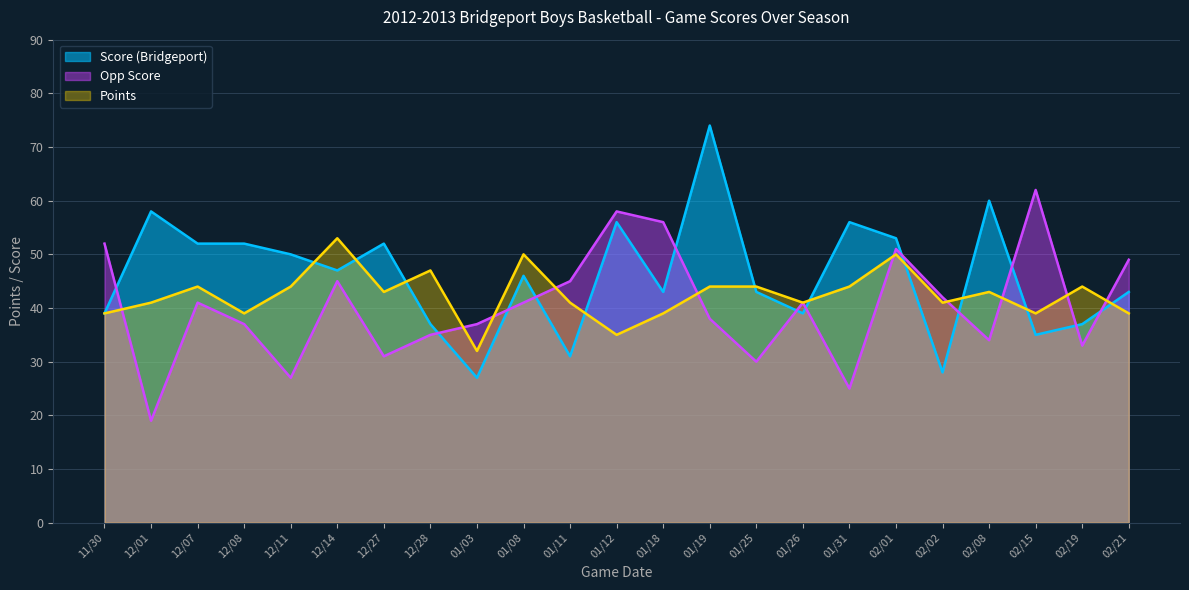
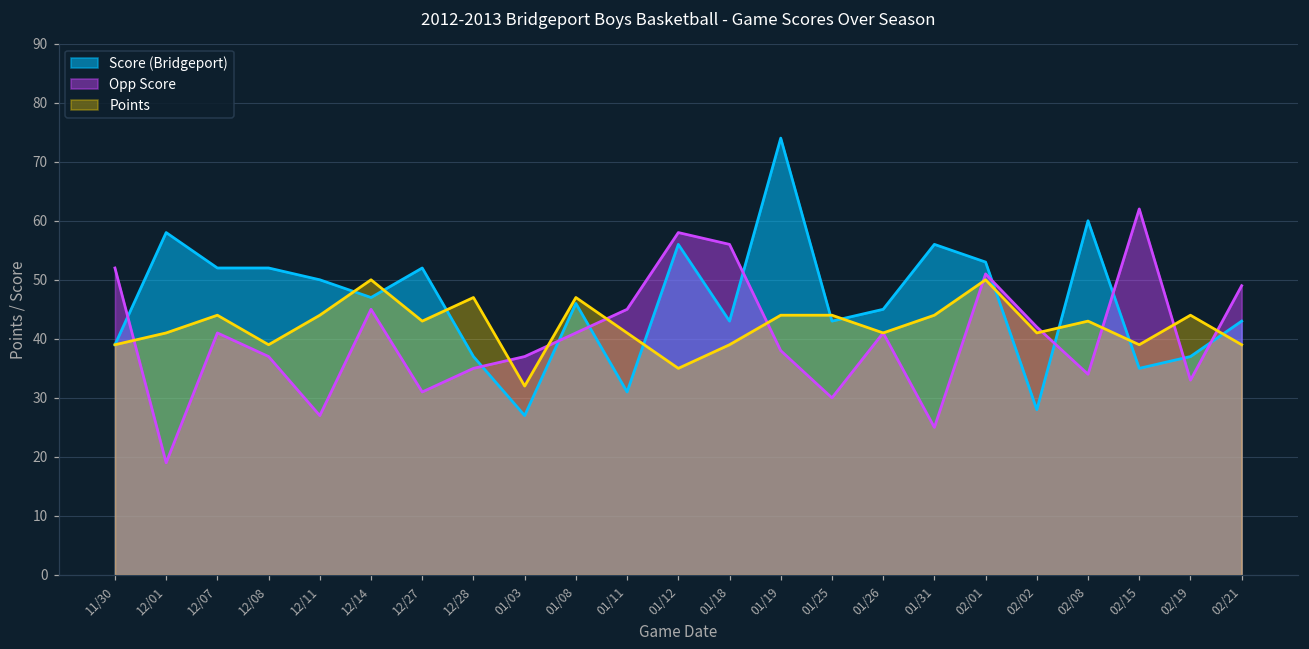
Points, 12/14: 53 -> 50
Points, 01/08: 50 -> 47
Score (Bridgeport), 01/26: 39 -> 45
